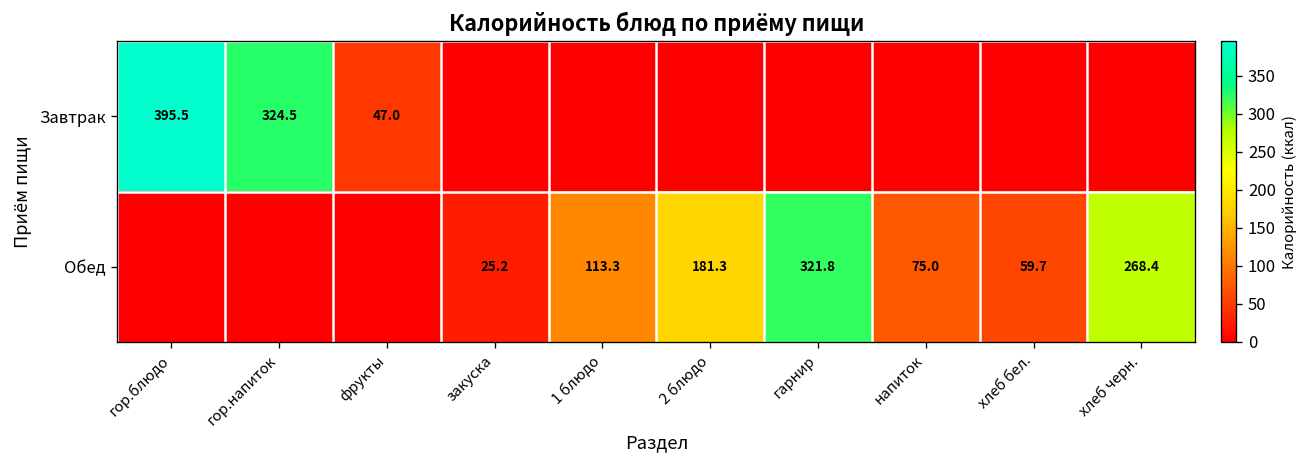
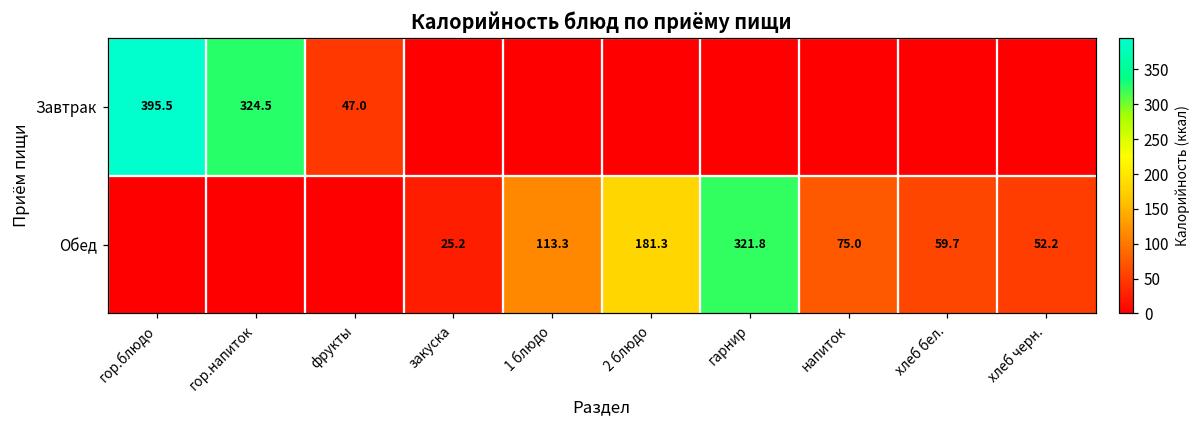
Обед, хлеб черн.: 268.4 -> 52.2
